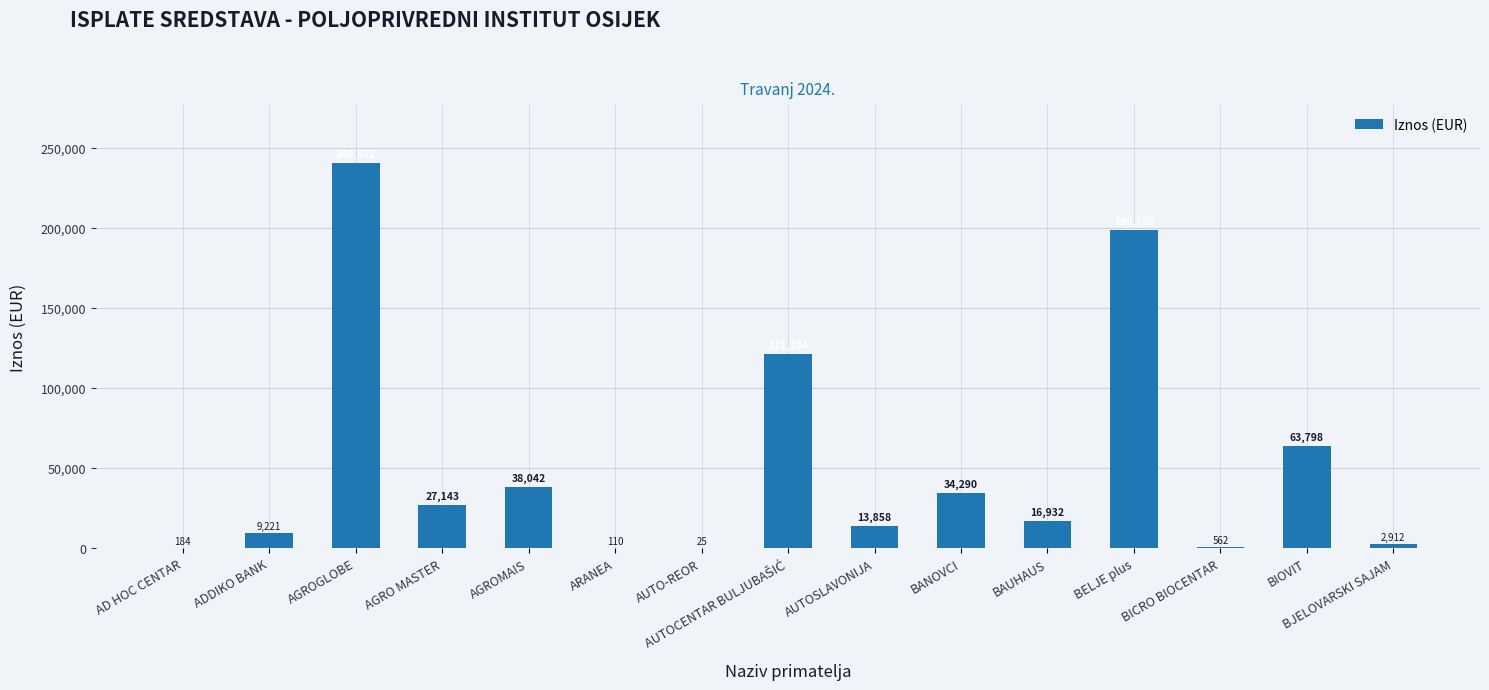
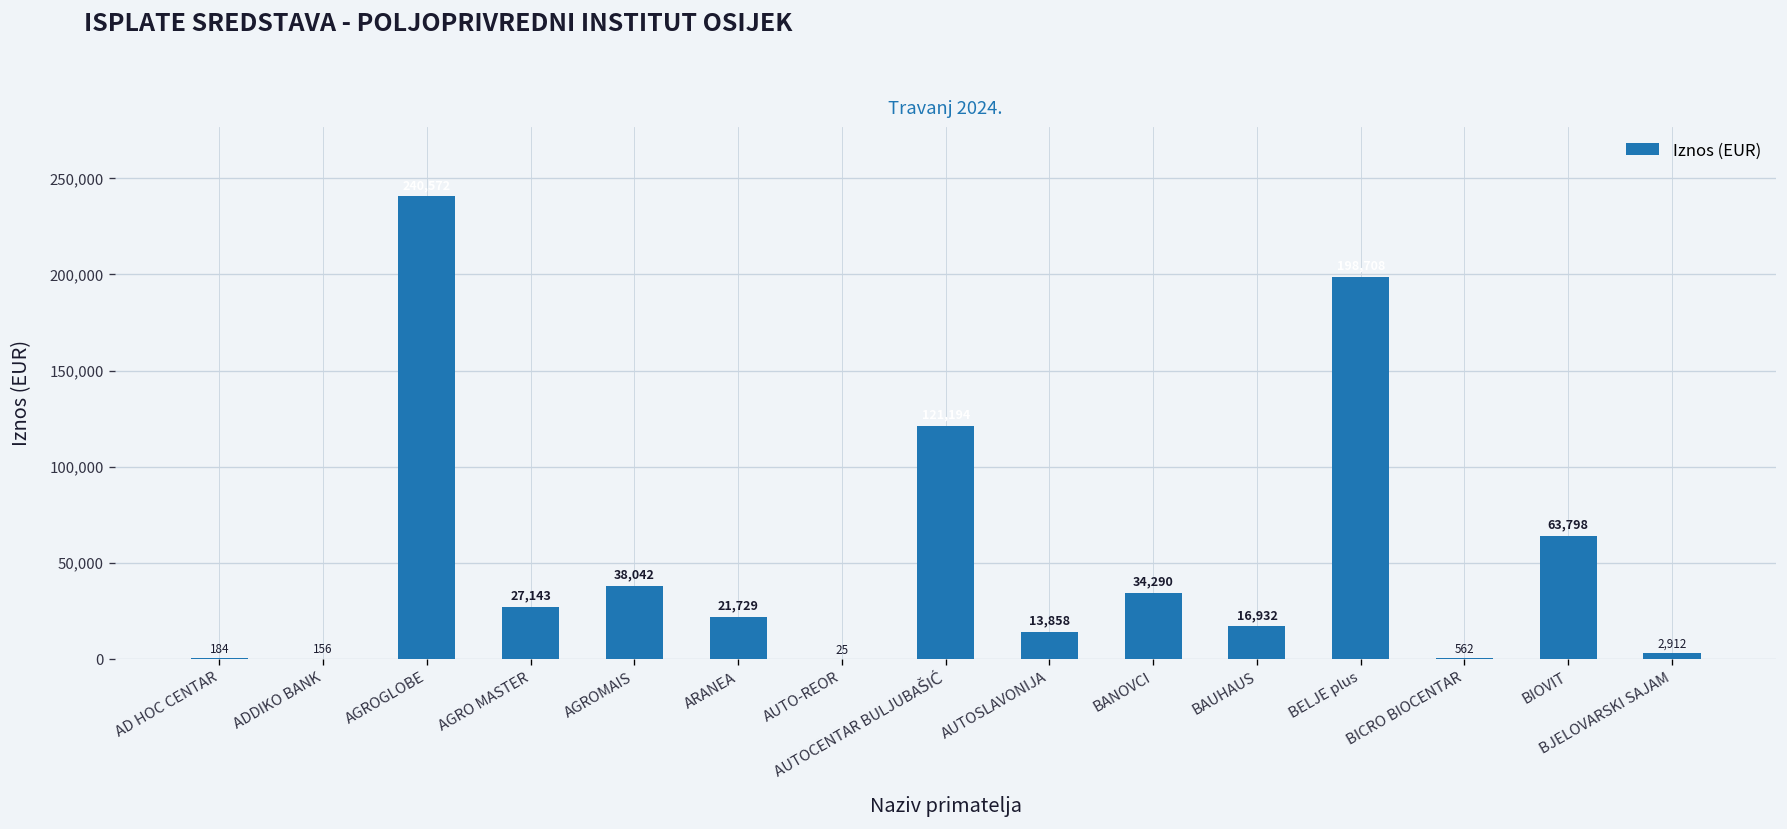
ADDIKO BANK: 9,221 -> 156
ARANEA: 110 -> 21,729
